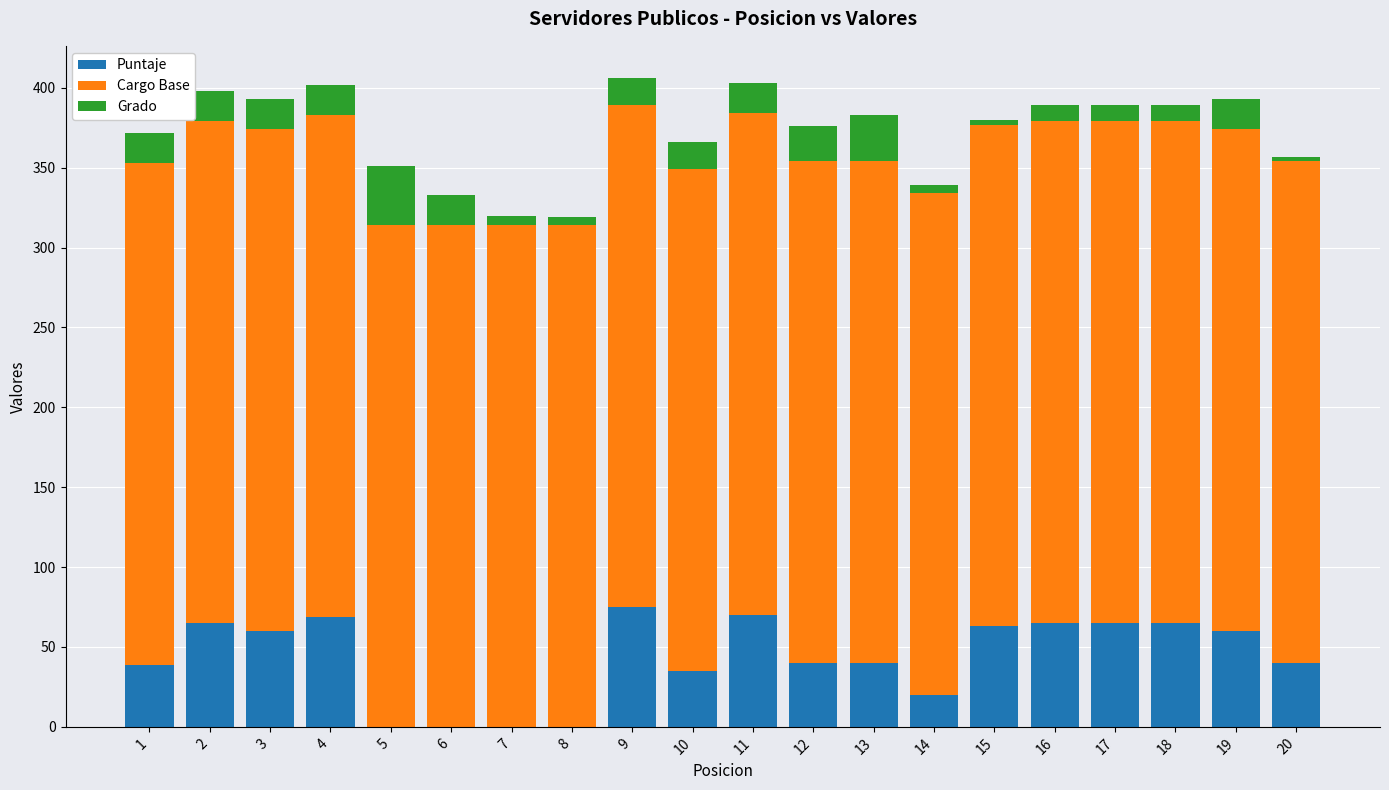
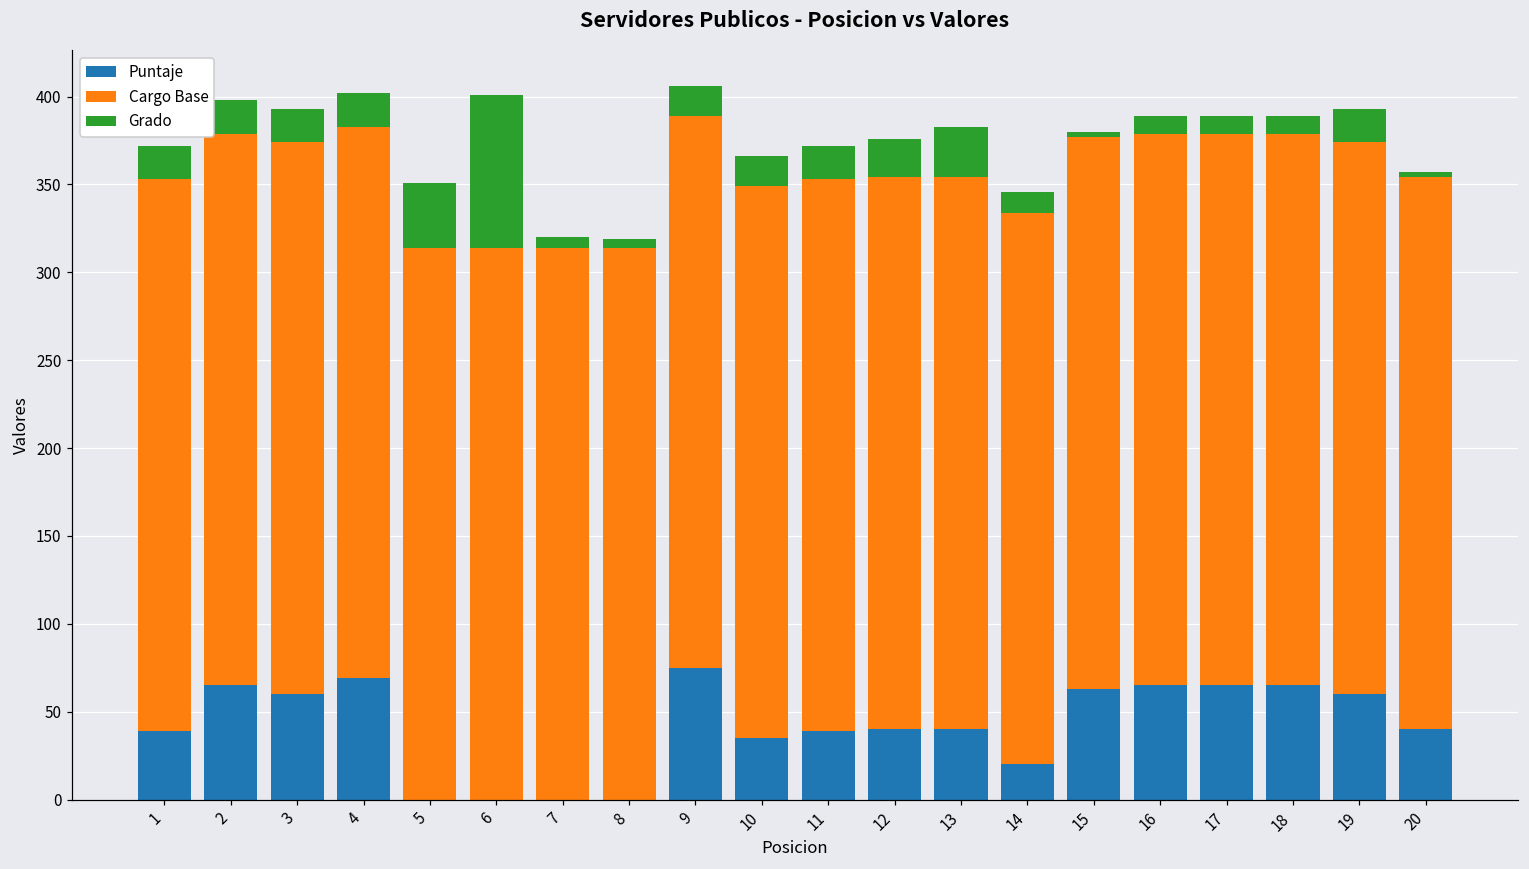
Grado, 6: 19 -> 87
Puntaje, 11: 70 -> 39
Grado, 14: 5 -> 12
